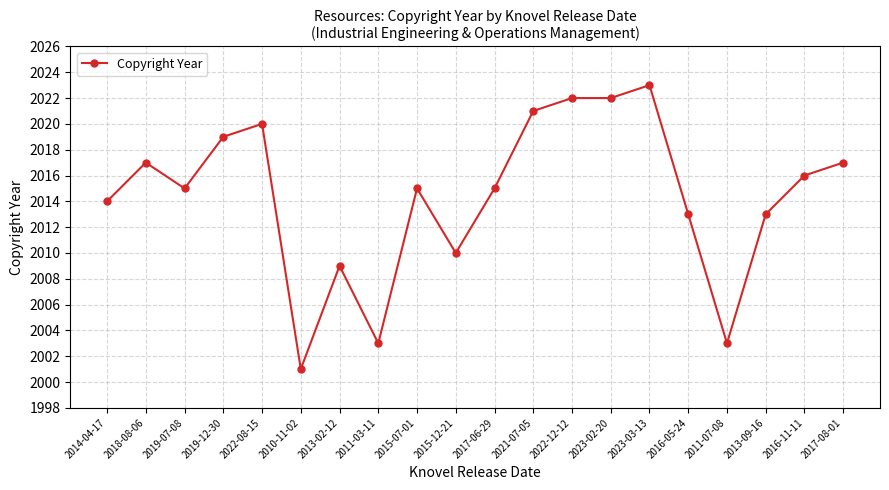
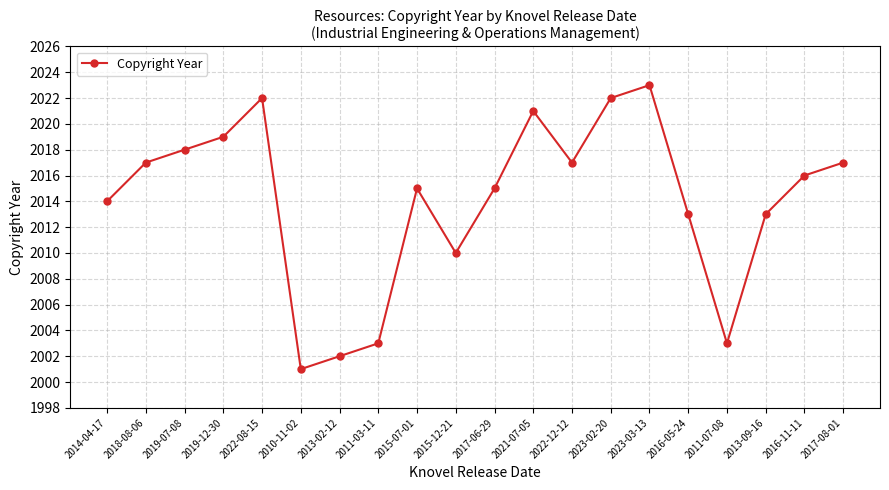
2019-07-08: 2015 -> 2018
2022-08-15: 2020 -> 2022
2013-02-12: 2009 -> 2002
2022-12-12: 2022 -> 2017
